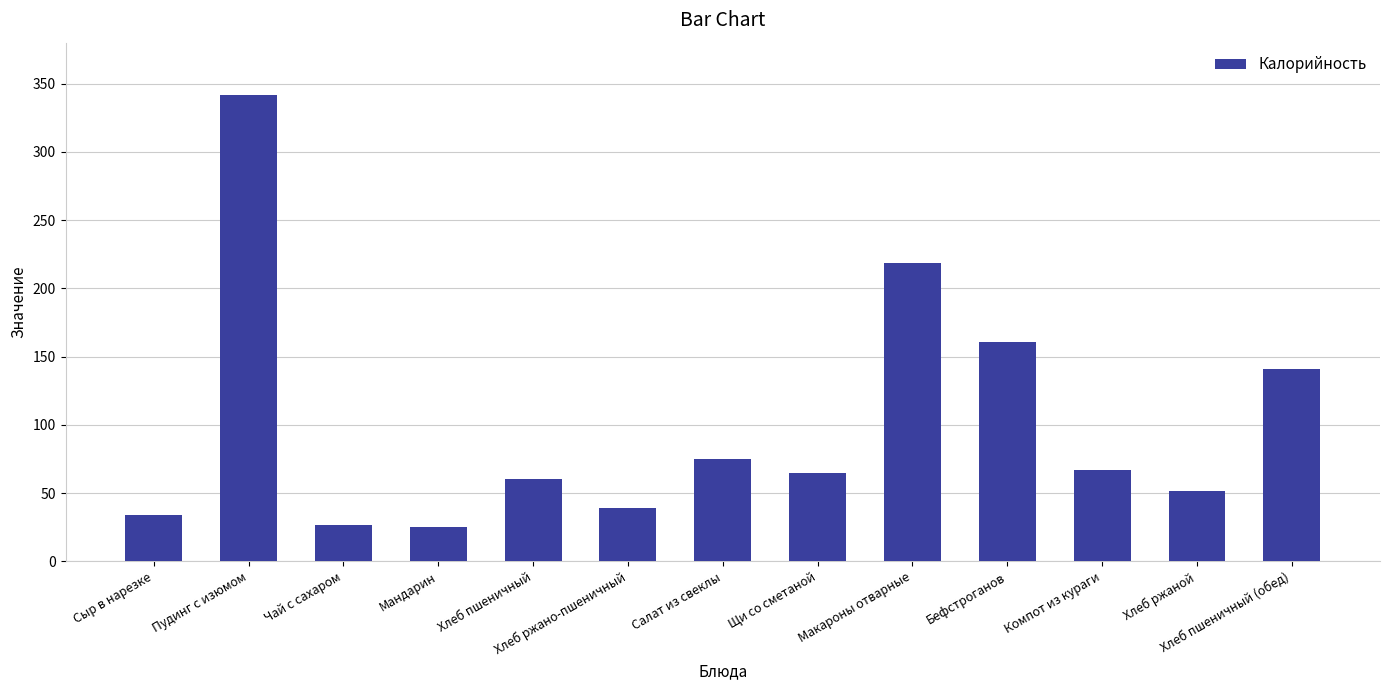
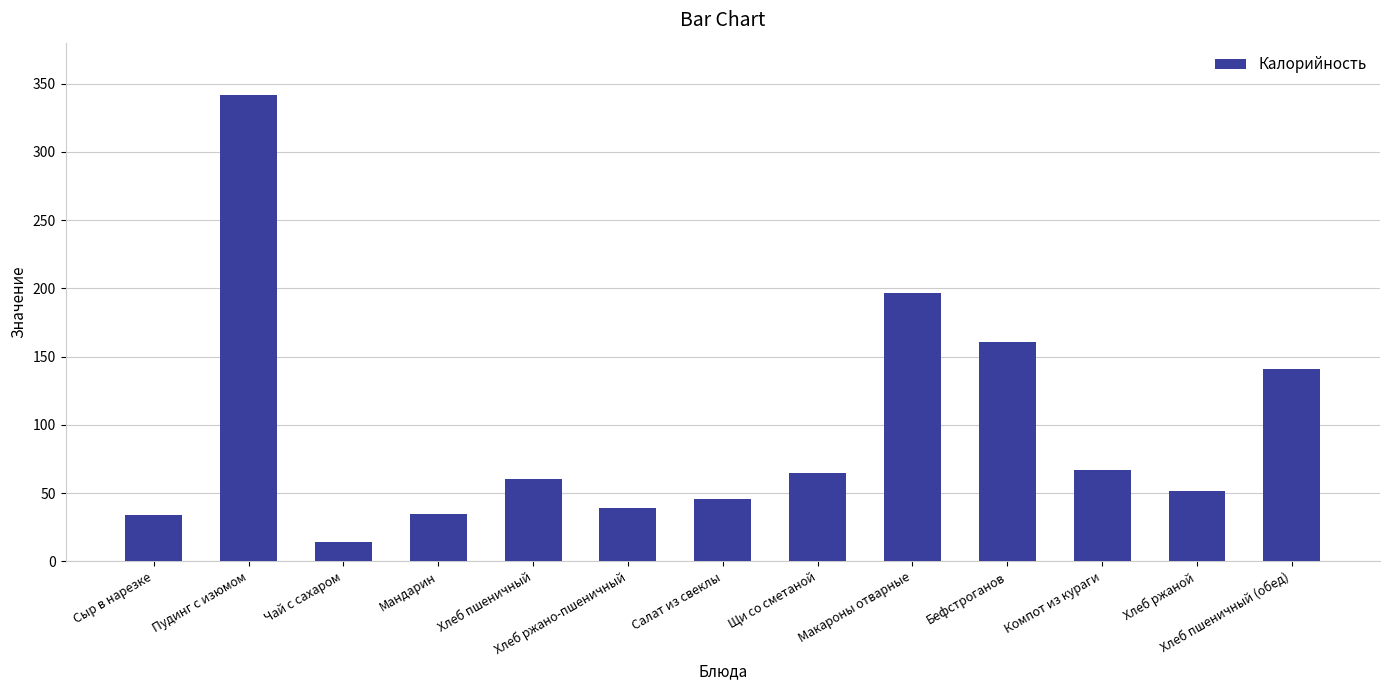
Чай с сахаром: 27 -> 14
Мандарин: 25 -> 35
Салат из свеклы: 75 -> 46
Макароны отварные: 219 -> 197
